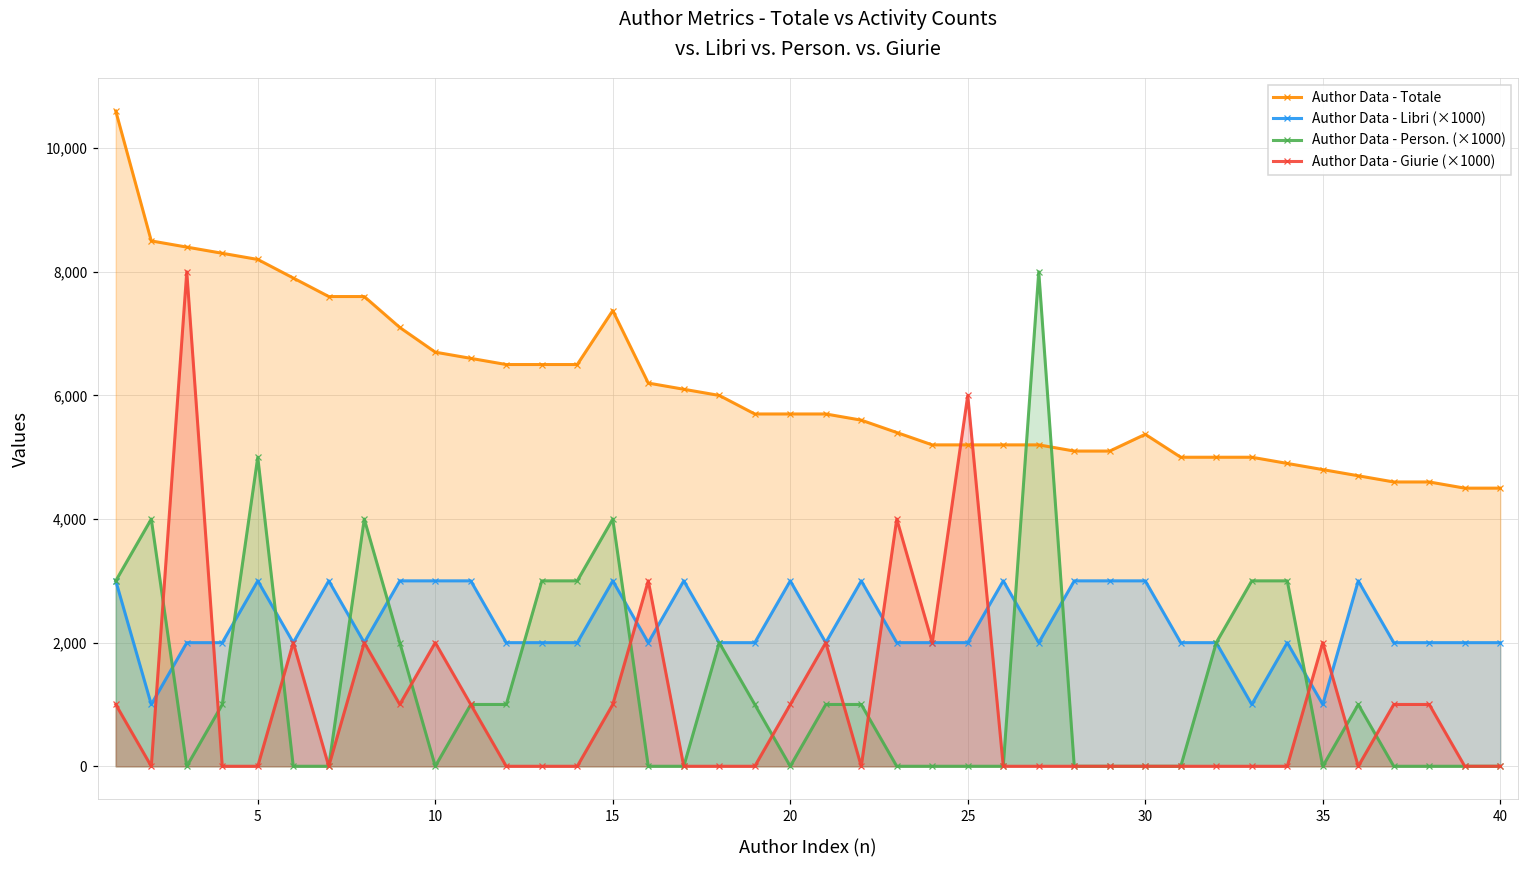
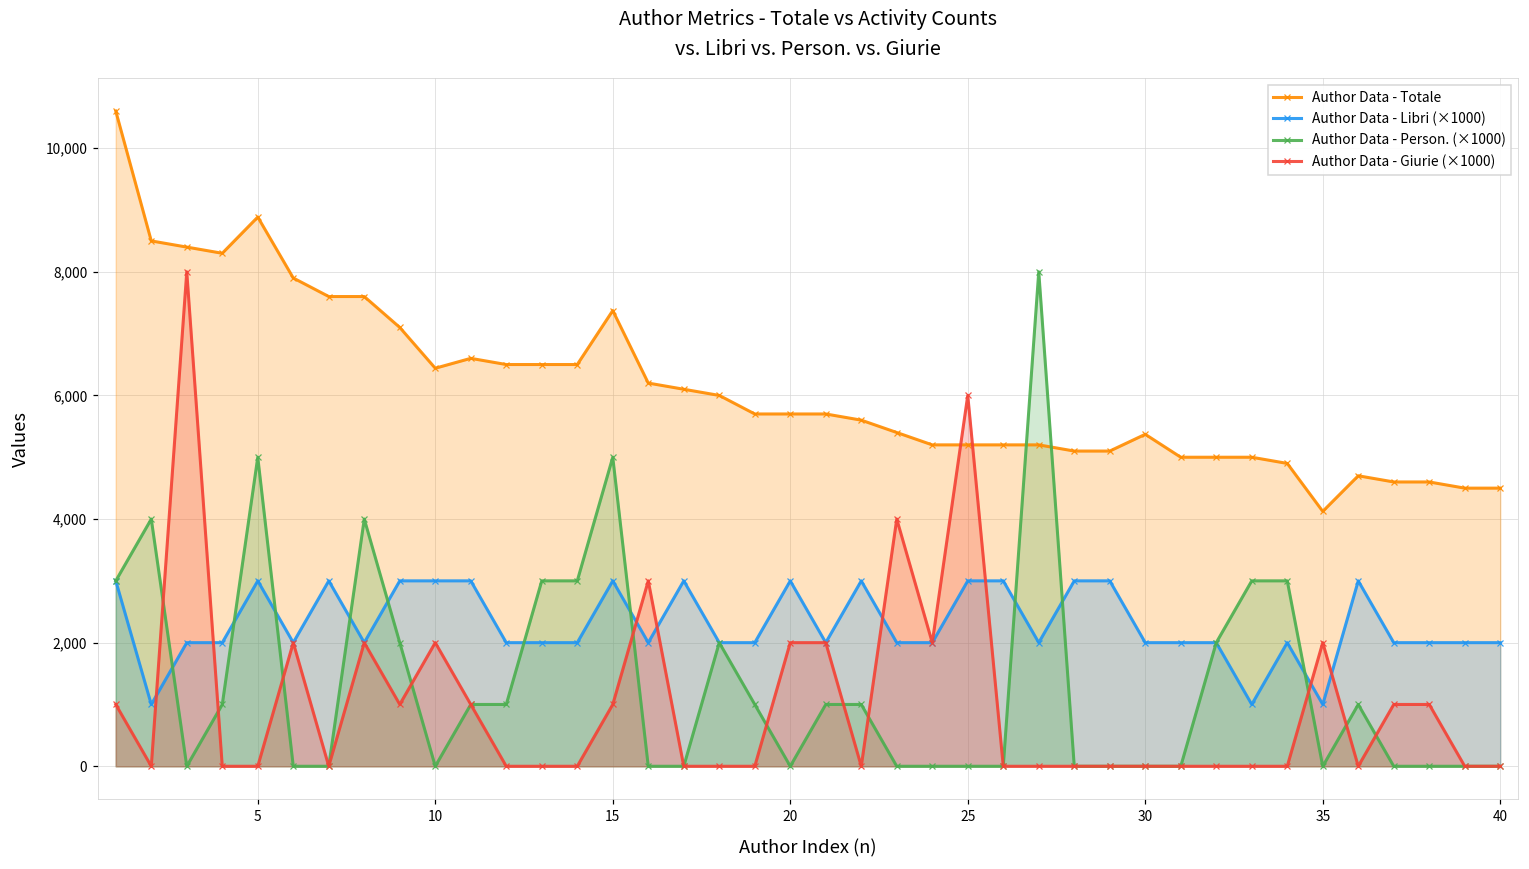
Author Data - Totale, 5: 8,200 -> 8,900
Author Data - Totale, 10: 6,700 -> 6,400
Author Data - Person. (×1000), 15: 4,000 -> 5,000
Author Data - Giurie (×1000), 20: 1,000 -> 2,000
Author Data - Libri (×1000), 25: 2,000 -> 3,000
Author Data - Libri (×1000), 30: 3,000 -> 2,000
Author Data - Totale, 35: 4,800 -> 4,100
